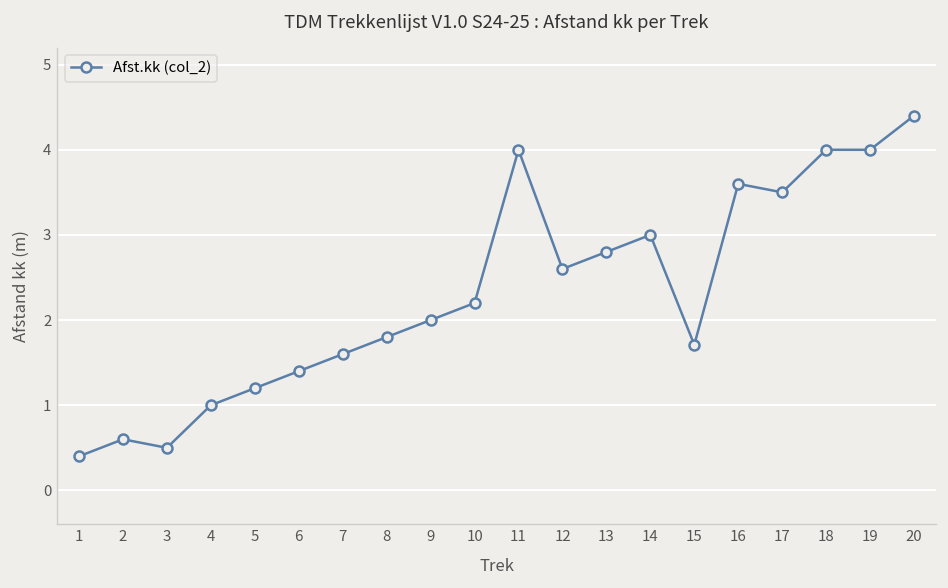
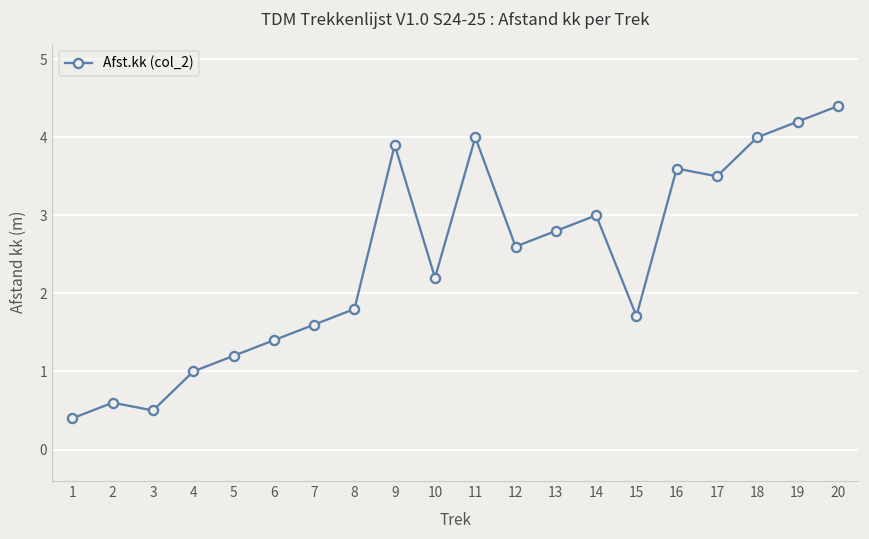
9: 2.0 -> 3.9
19: 4.0 -> 4.2
